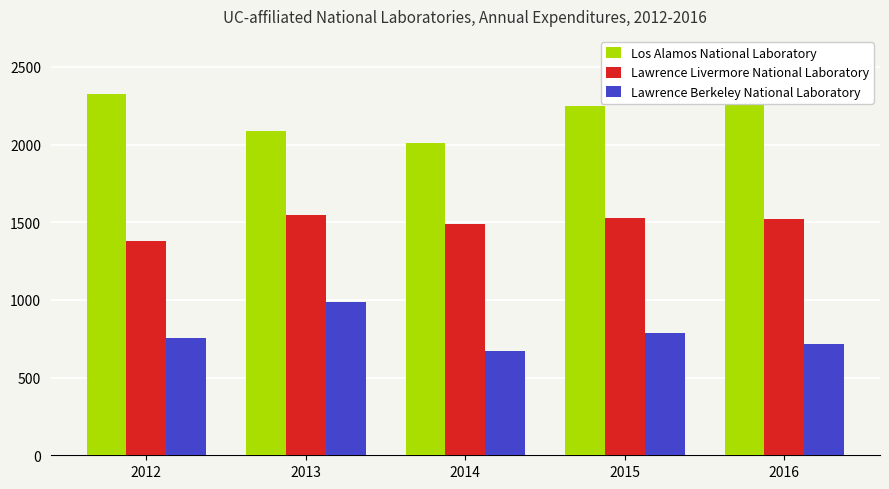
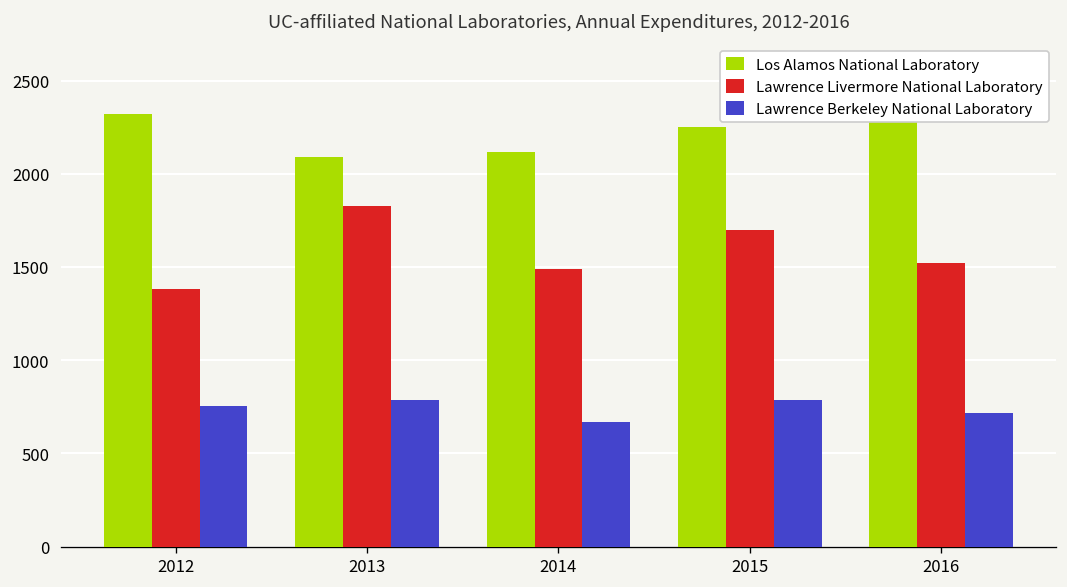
Lawrence Livermore National Laboratory, 2013: 1550 -> 1830
Lawrence Berkeley National Laboratory, 2013: 990 -> 790
Los Alamos National Laboratory, 2014: 2010 -> 2120
Lawrence Livermore National Laboratory, 2015: 1530 -> 1700
